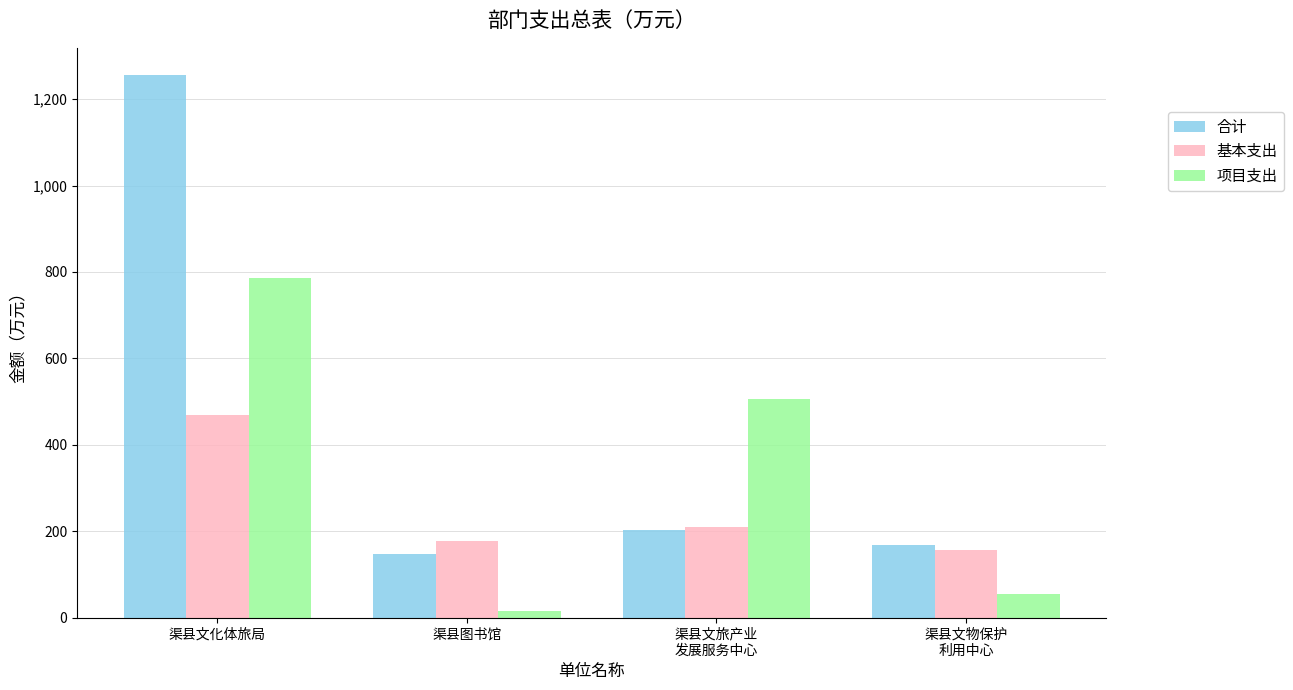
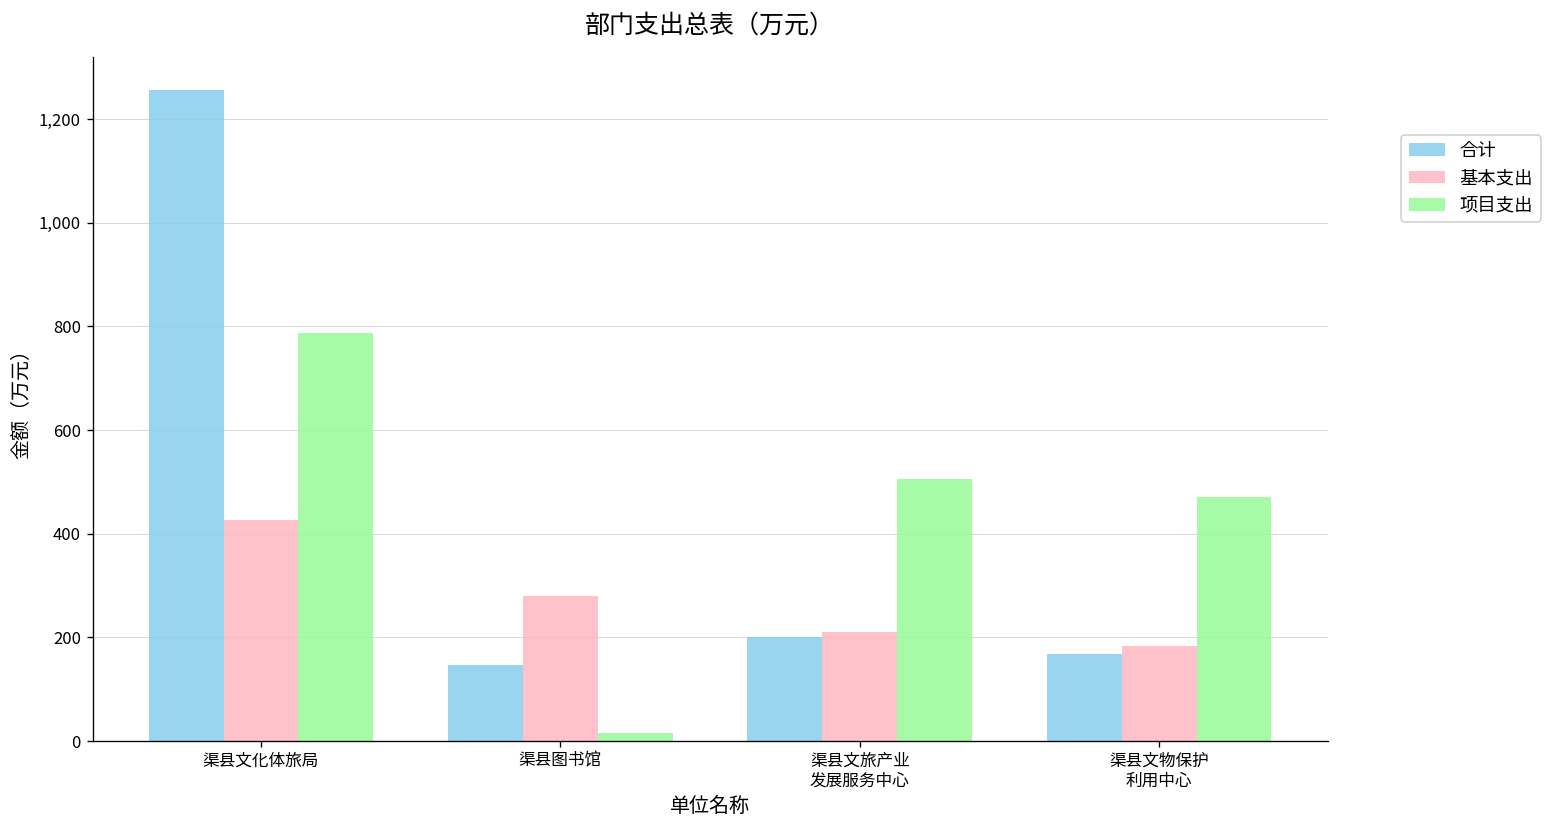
基本支出, 渠县文化体旅局: 470 -> 430
基本支出, 渠县图书馆: 180 -> 280
基本支出, 渠县文物保护 利用中心: 160 -> 180
项目支出, 渠县文物保护 利用中心: 50 -> 470
